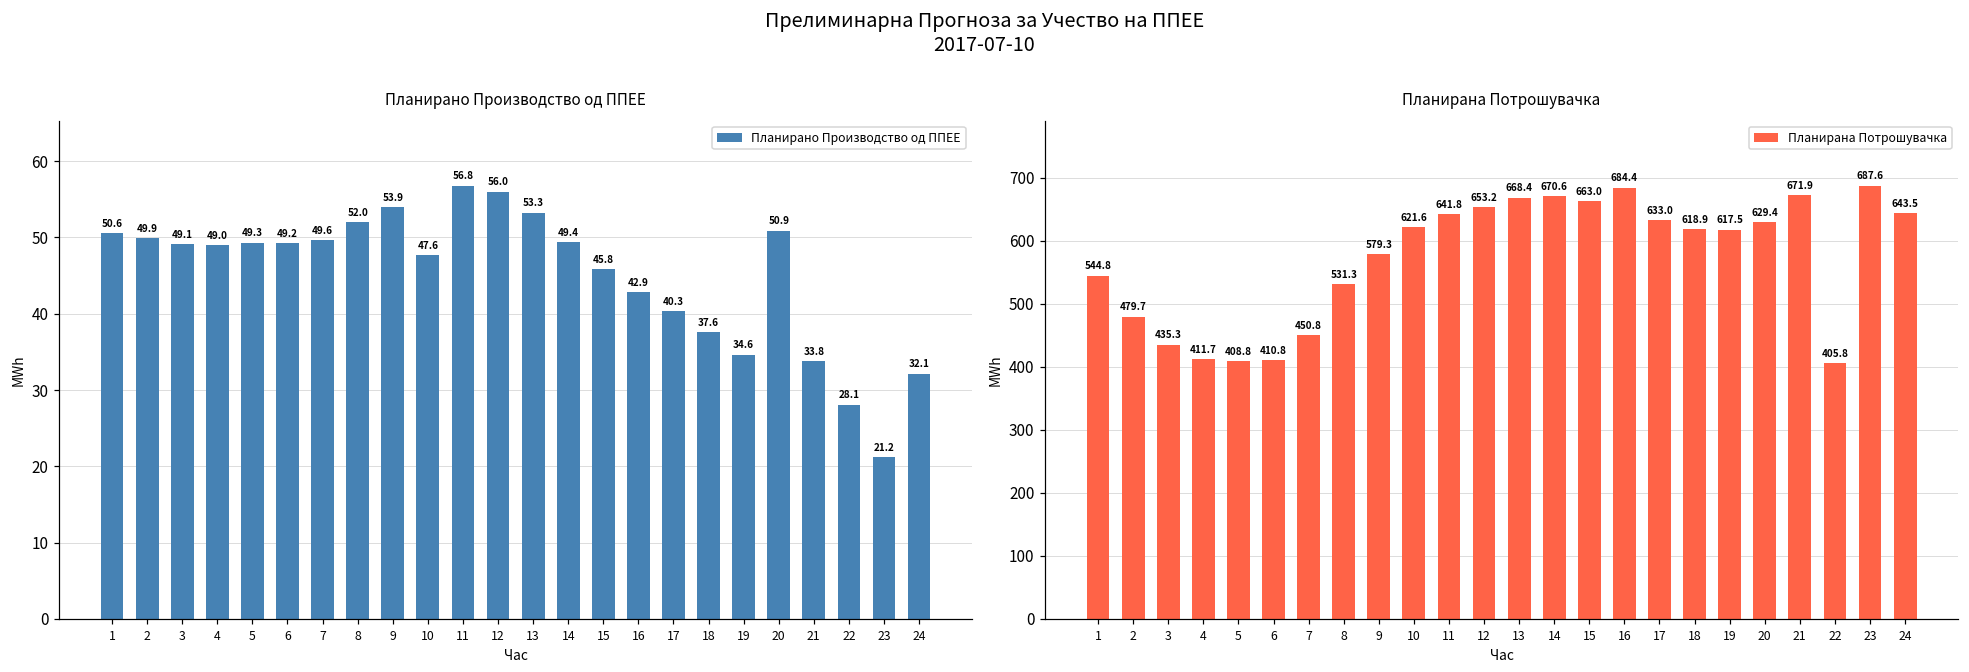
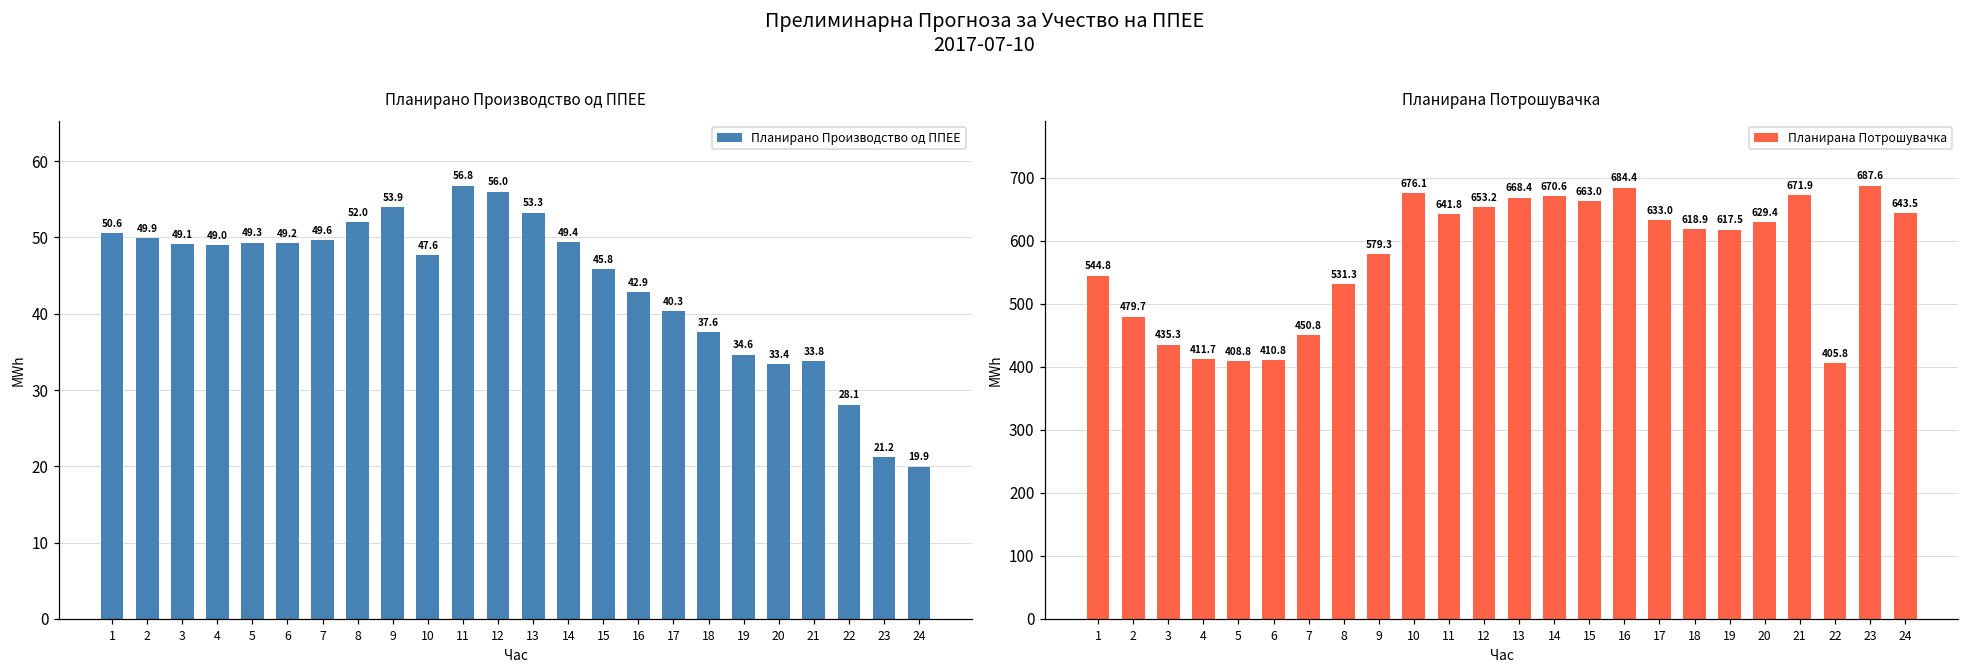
Планирано Производство од ППЕЕ, 20: 50.9 -> 33.4
Планирано Производство од ППЕЕ, 24: 32.1 -> 19.9
Планирана Потрошувачка, 10: 621.6 -> 676.1
